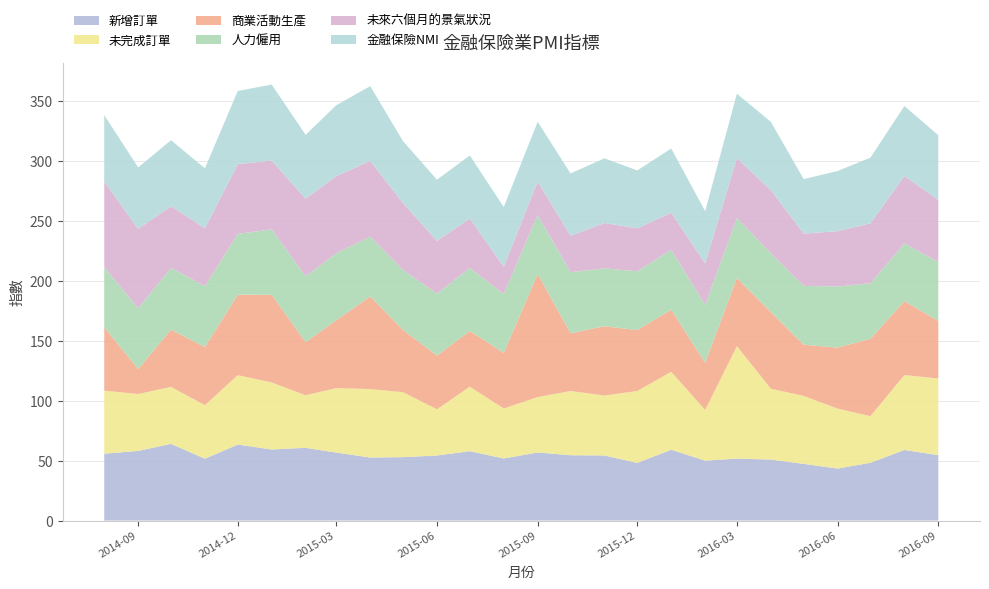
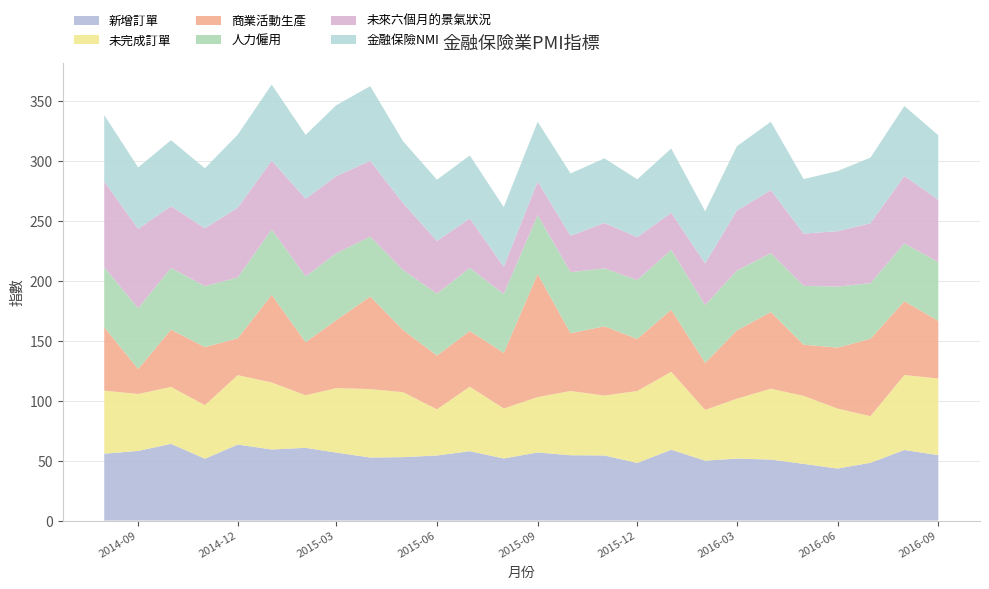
商業活動生產, 2014-12: 67 -> 31
商業活動生產, 2015-12: 51 -> 43
未完成訂單, 2016-03: 94 -> 50
